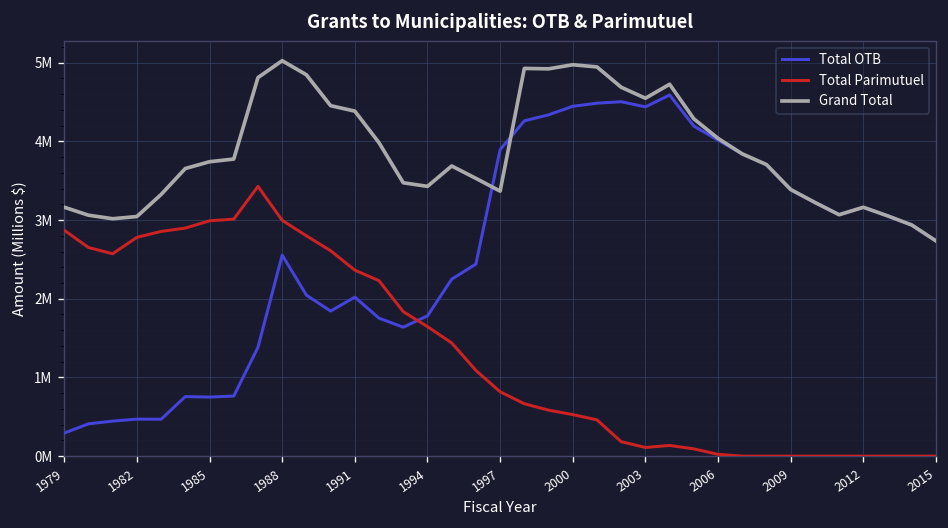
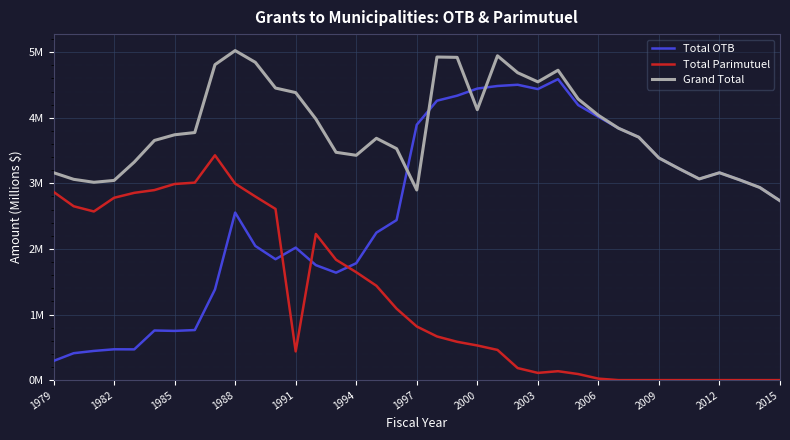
Total Parimutuel, 1991: 2400000 -> 400000
Grand Total, 1997: 3400000 -> 2900000
Grand Total, 2000: 5000000 -> 4100000
